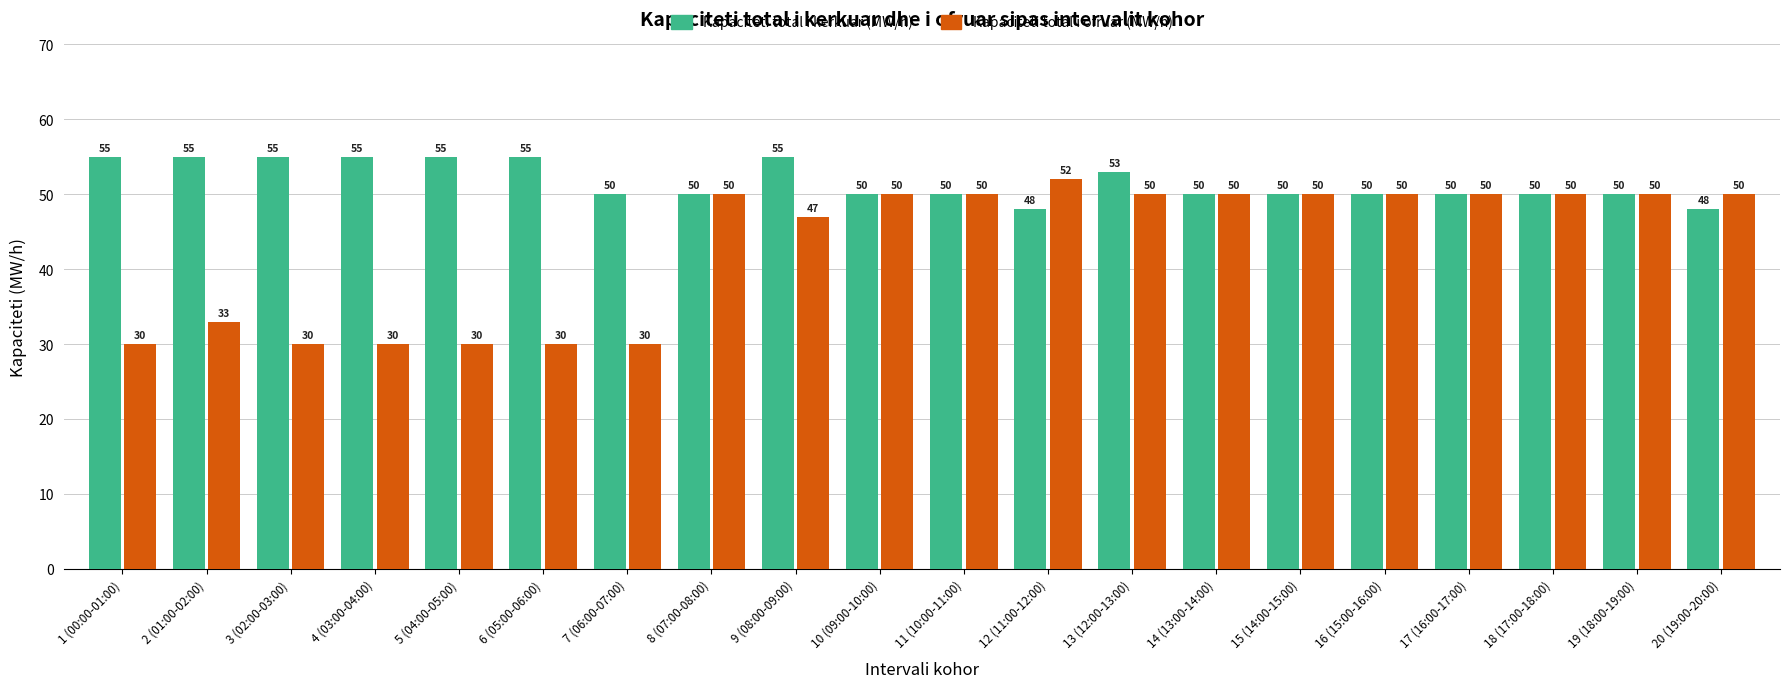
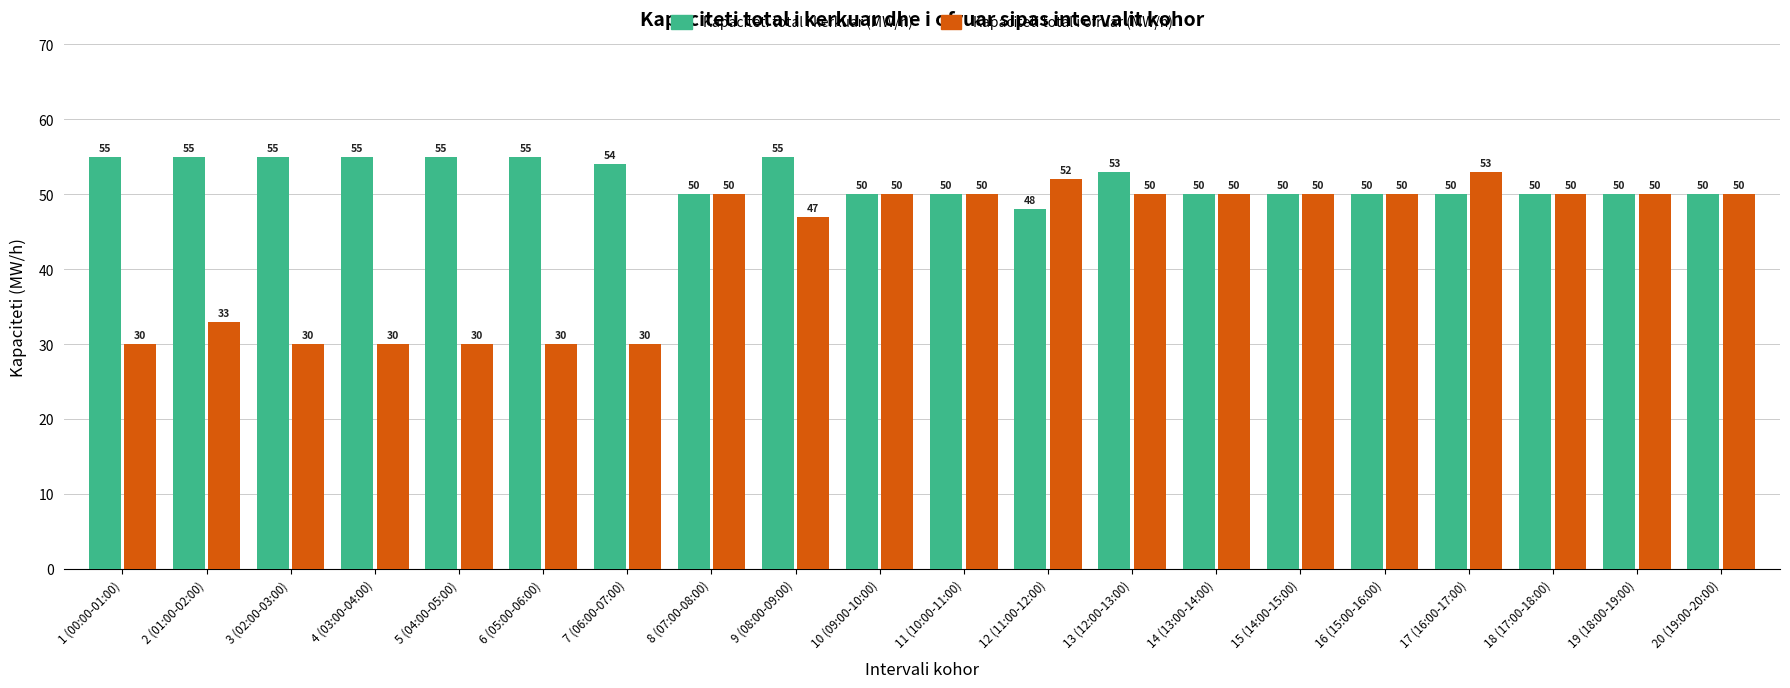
Kapaciteti total i kerkuar (MW/h), 7 (06:00-07:00): 50 -> 54
Kapaciteti total i ofruar (MW/h), 17 (16:00-17:00): 50 -> 53
Kapaciteti total i kerkuar (MW/h), 20 (19:00-20:00): 48 -> 50
